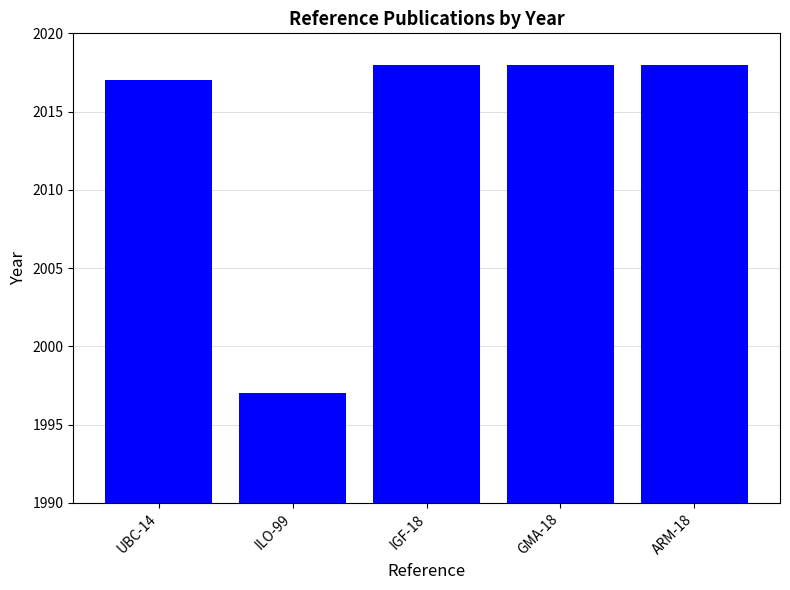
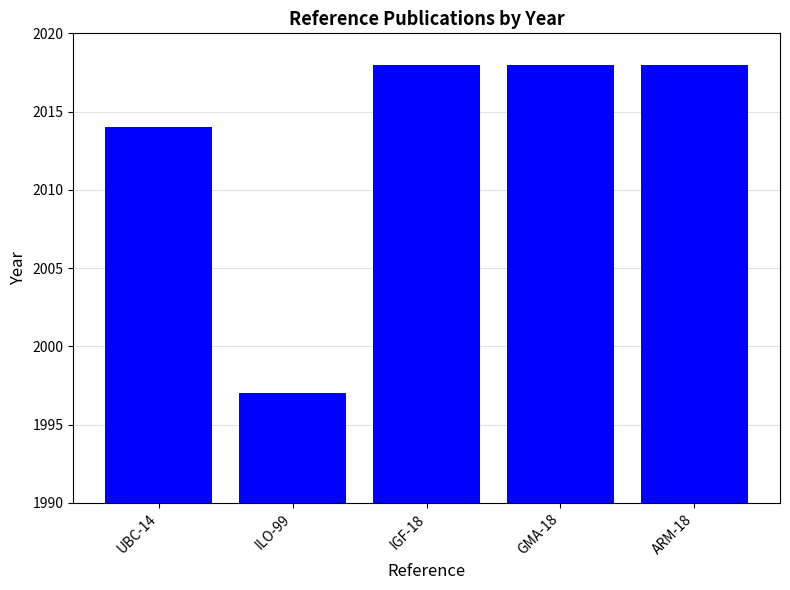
UBC-14: 2017 -> 2014
